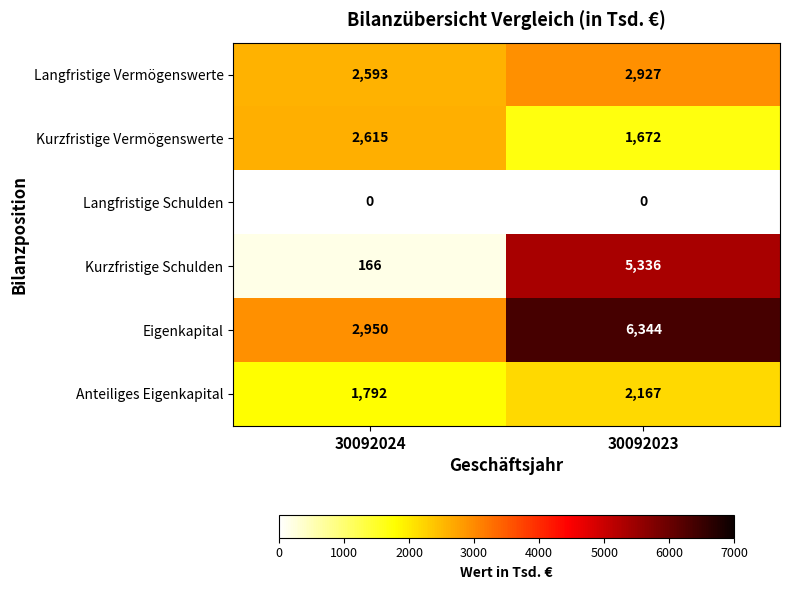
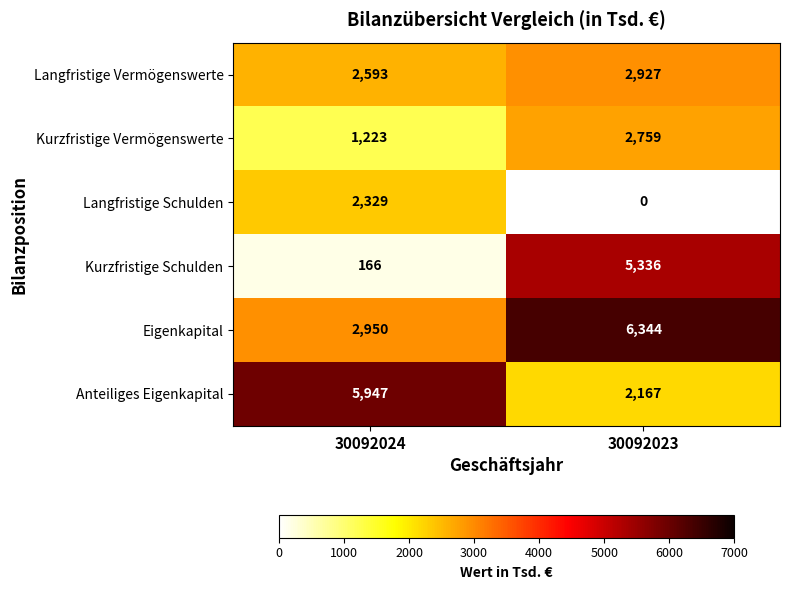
Kurzfristige Vermögenswerte, 30092024: 2,615 -> 1,223
Kurzfristige Vermögenswerte, 30092023: 1,672 -> 2,759
Langfristige Schulden, 30092024: 0 -> 2,329
Anteiliges Eigenkapital, 30092024: 1,792 -> 5,947
